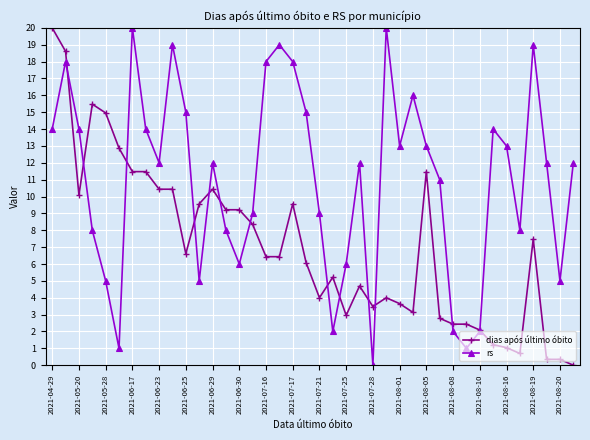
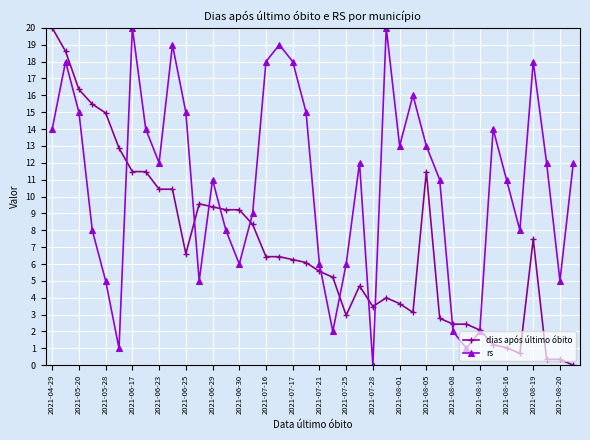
dias após último óbito, 2021-05-20: 10.1 -> 16.3
rs, 2021-05-20: 14 -> 15
dias após último óbito, 2021-06-29: 10.4 -> 9.4
rs, 2021-06-29: 12 -> 11
dias após último óbito, 2021-07-17: 9.6 -> 6.3
dias após último óbito, 2021-07-21: 4.0 -> 5.6
rs, 2021-07-21: 9 -> 6
rs, 2021-08-16: 13 -> 11
rs, 2021-08-19: 19 -> 18
